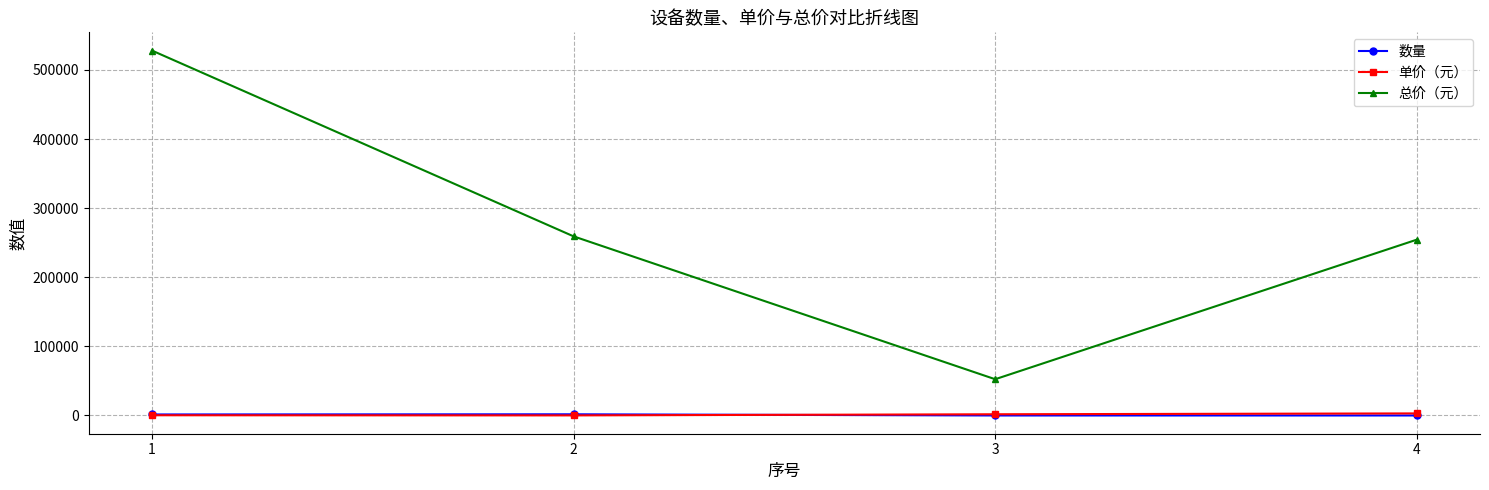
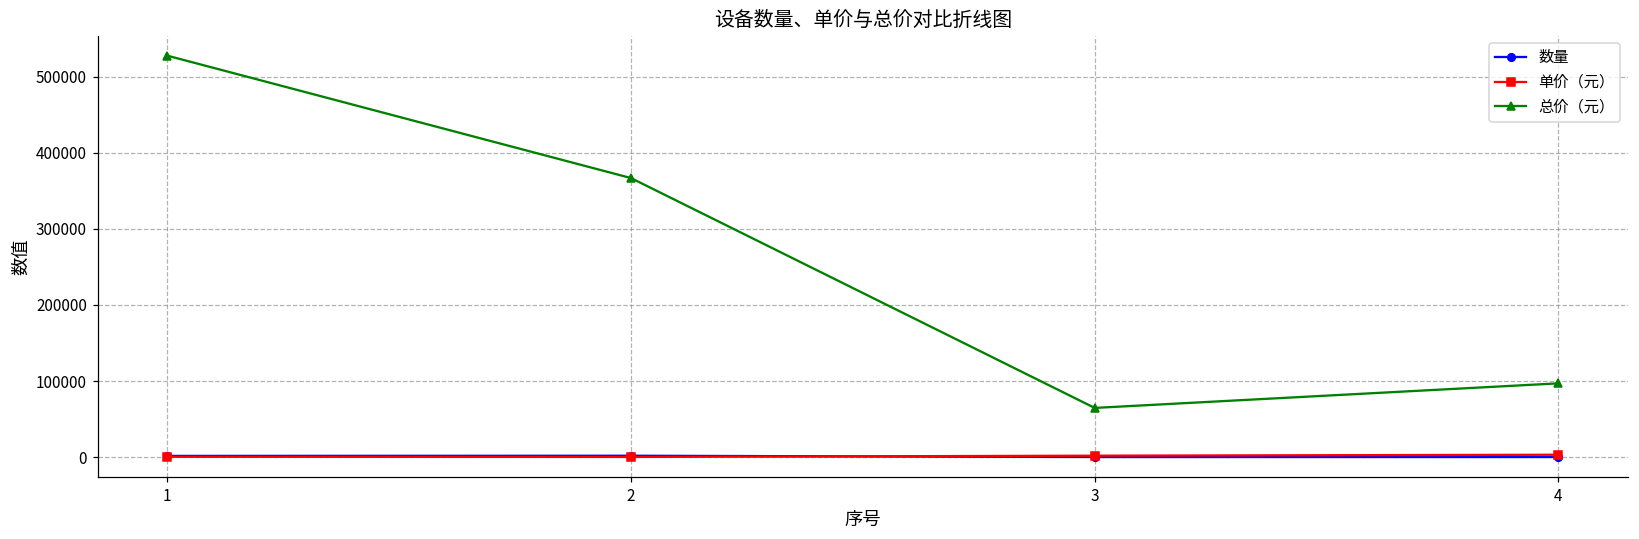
总价（元）, 2: 260000 -> 370000
总价（元）, 3: 50000 -> 60000
总价（元）, 4: 250000 -> 100000
